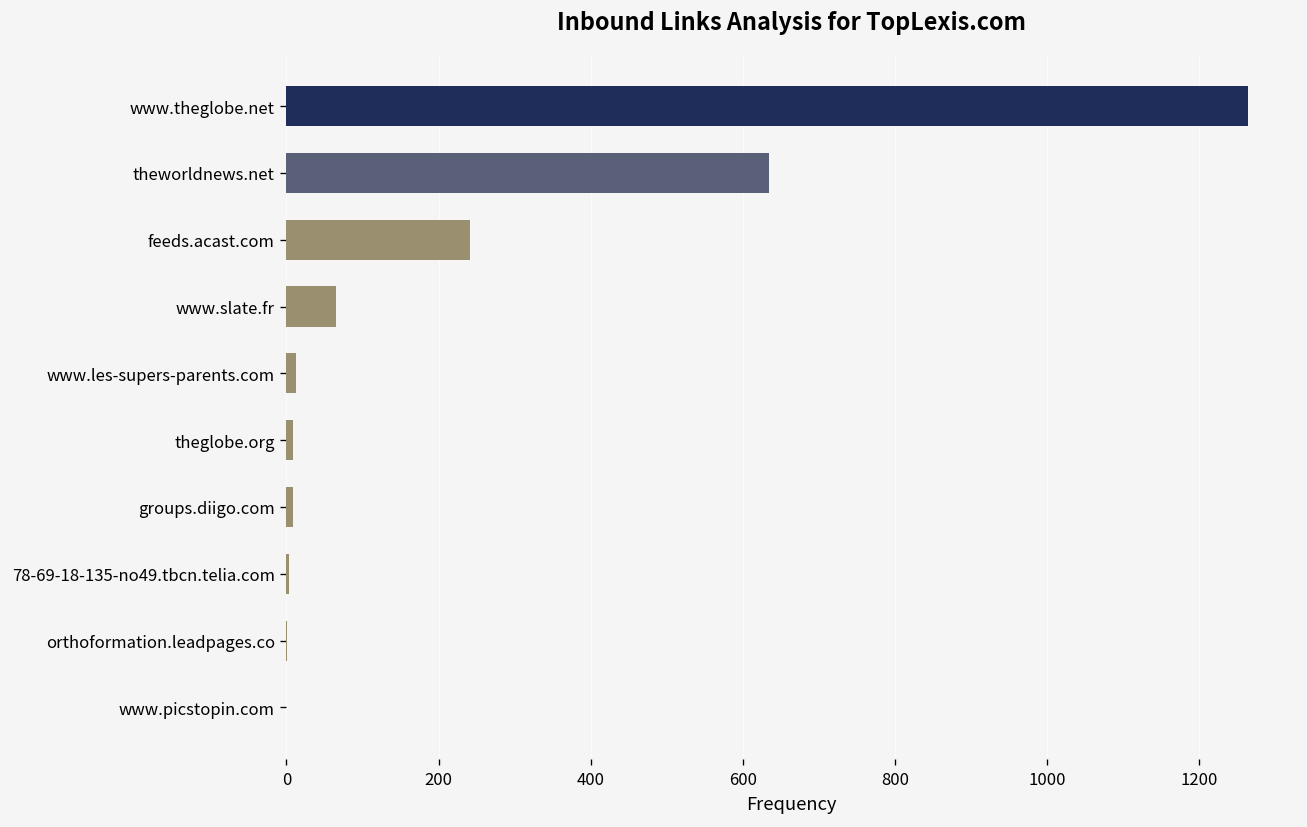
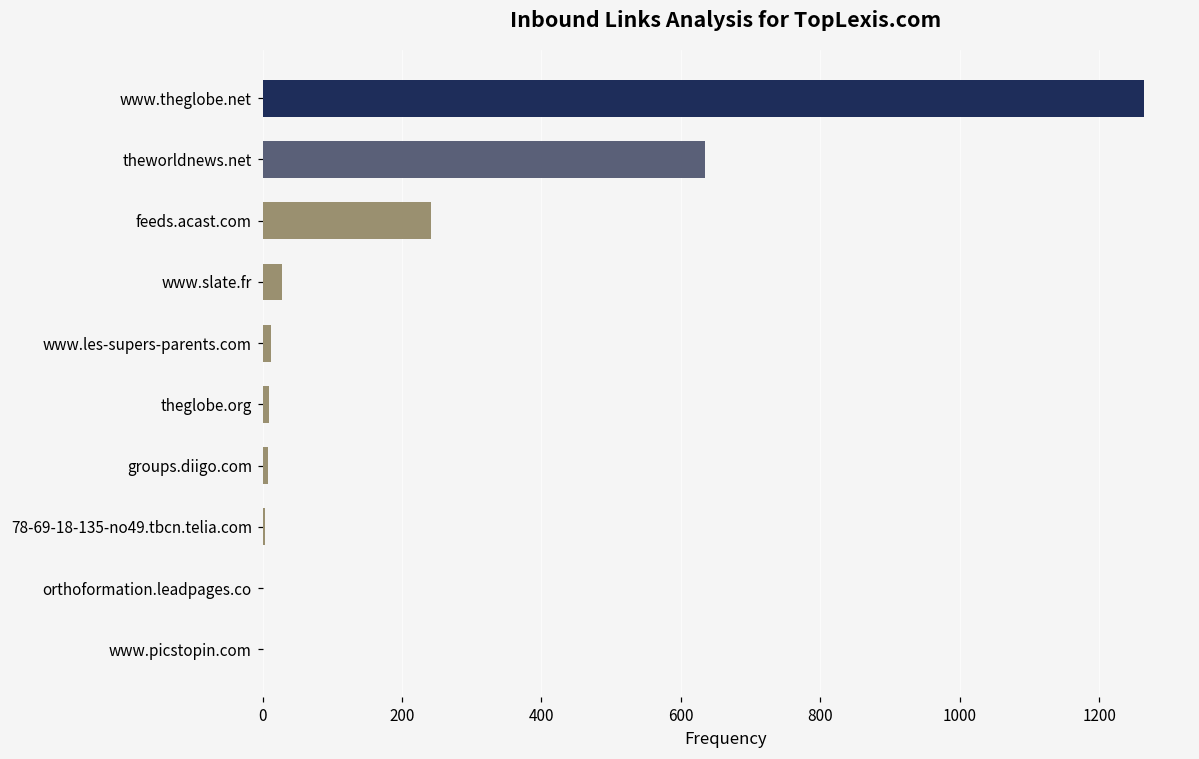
www.slate.fr: 70 -> 30
